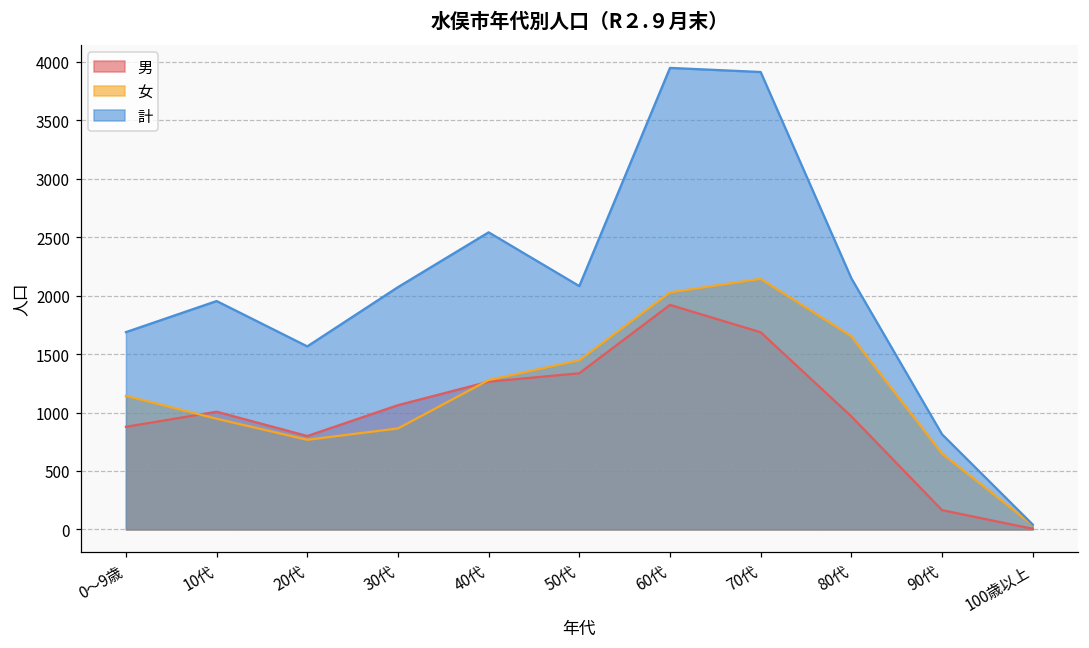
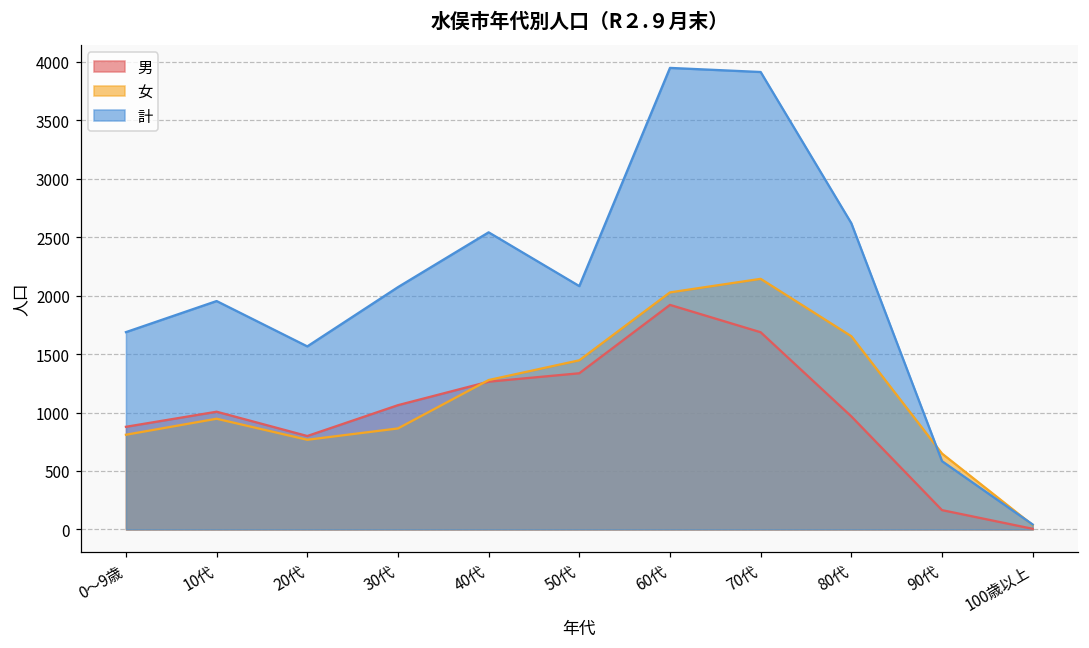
女, 0～9歳: 1140 -> 810
計, 80代: 2150 -> 2620
計, 90代: 810 -> 580
